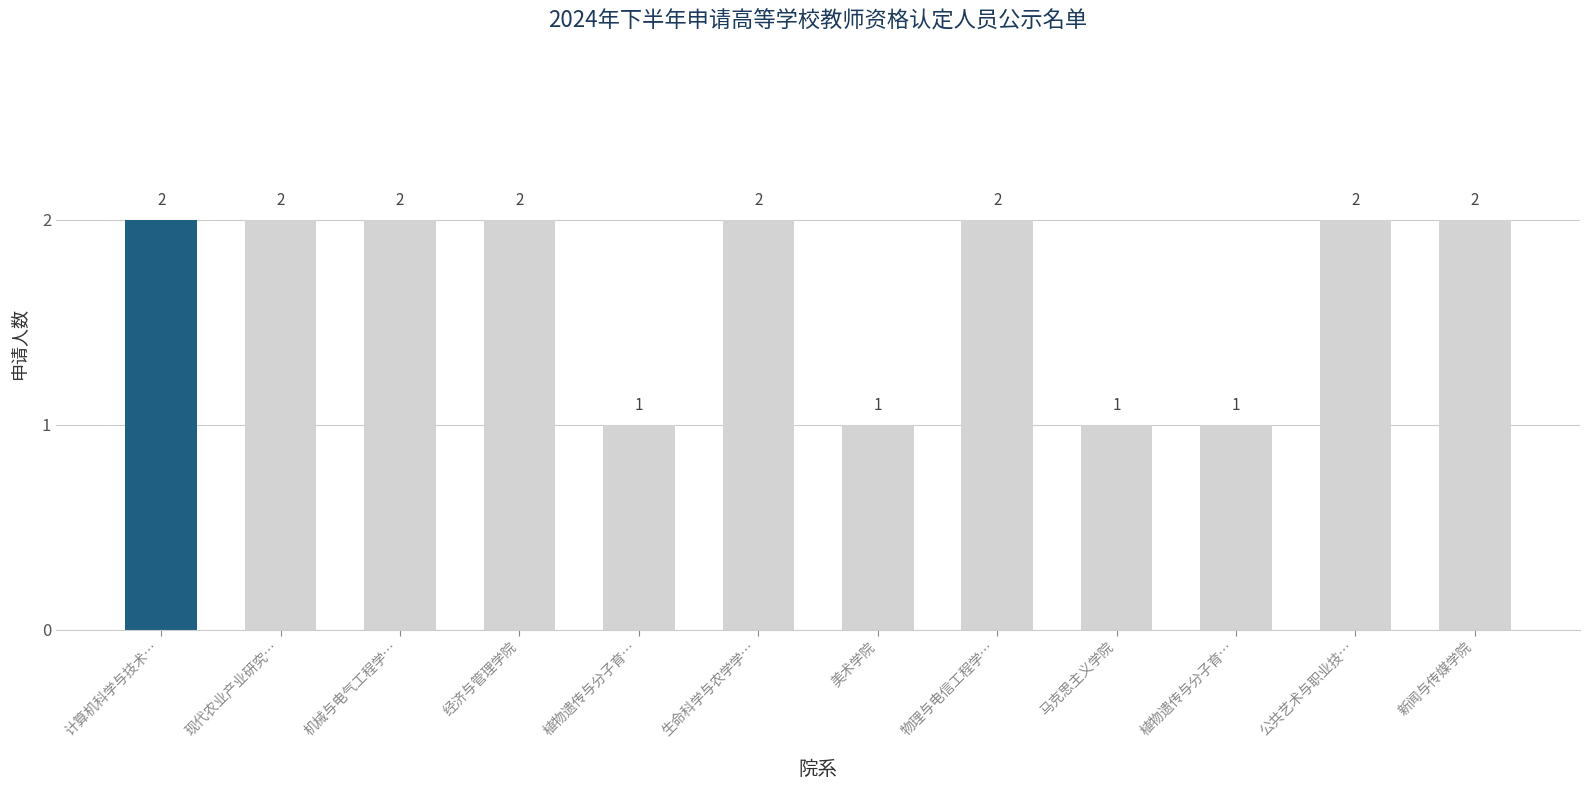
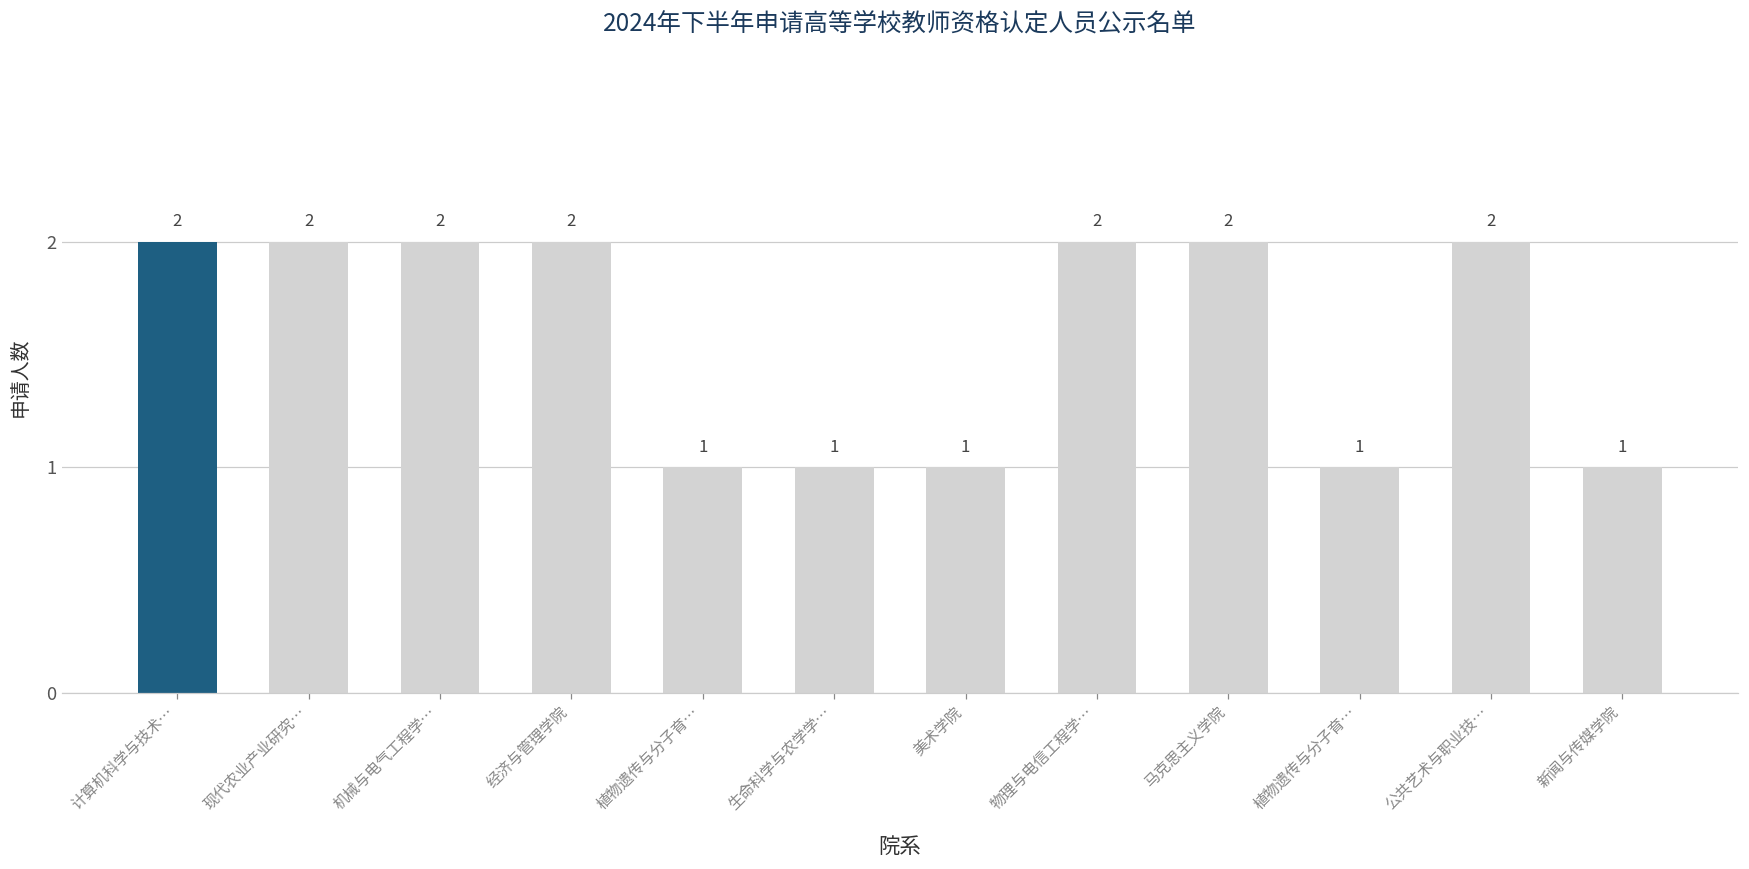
生命科学与农学学…: 2 -> 1
马克思主义学院: 1 -> 2
新闻与传媒学院: 2 -> 1
